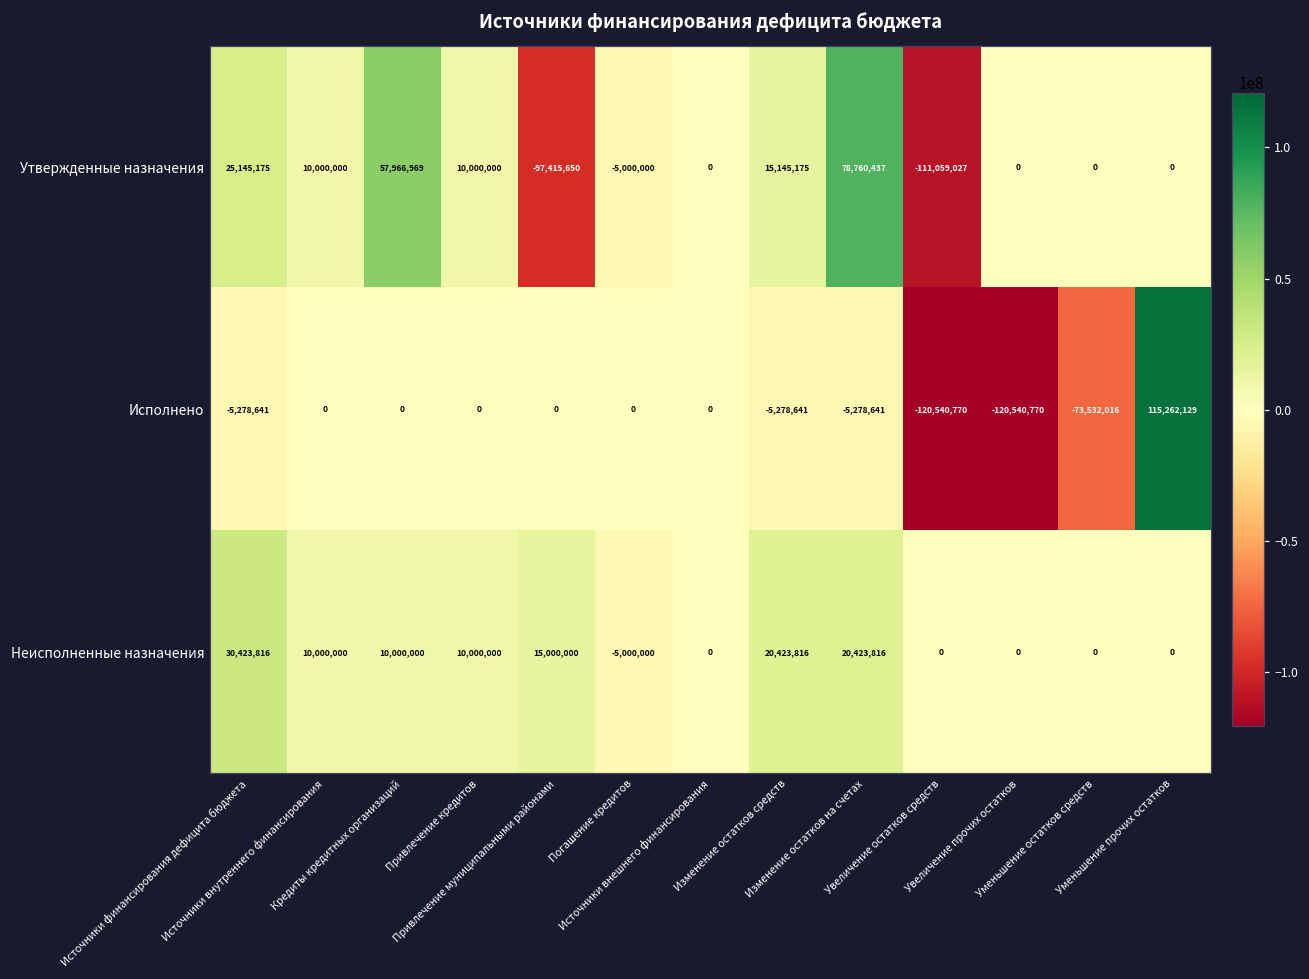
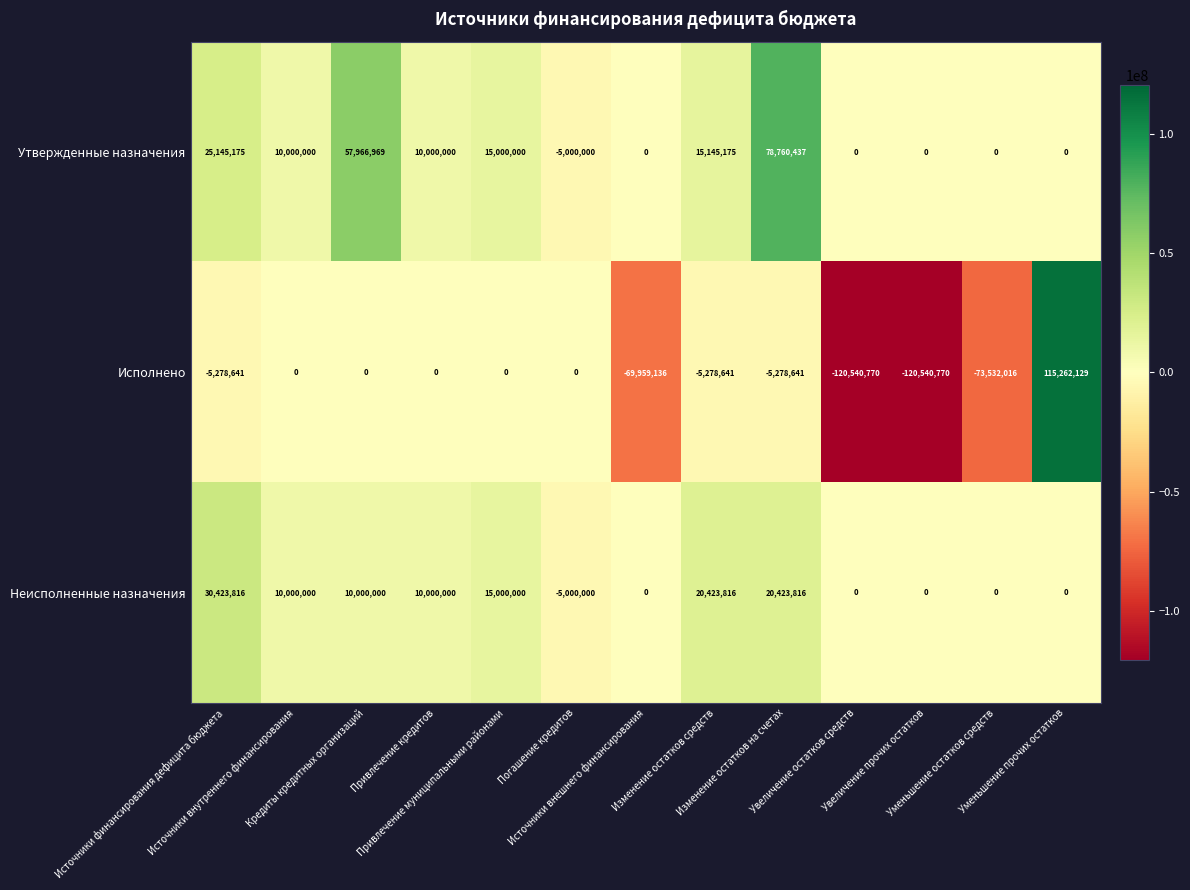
Утвержденные назначения, Привлечение муниципальными районами: -97,415,650 -> 15,000,000
Утвержденные назначения, Увеличение остатков средств: -111,059,027 -> 0
Исполнено, Источники внешнего финансирования: 0 -> -69,959,136
